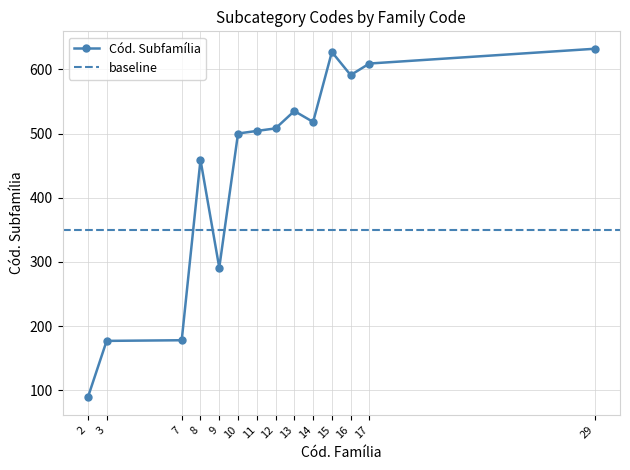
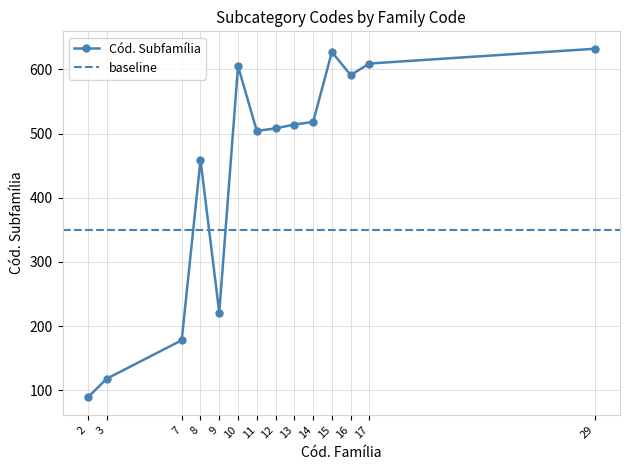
3: 180 -> 120
9: 290 -> 220
10: 500 -> 610
13: 540 -> 510
